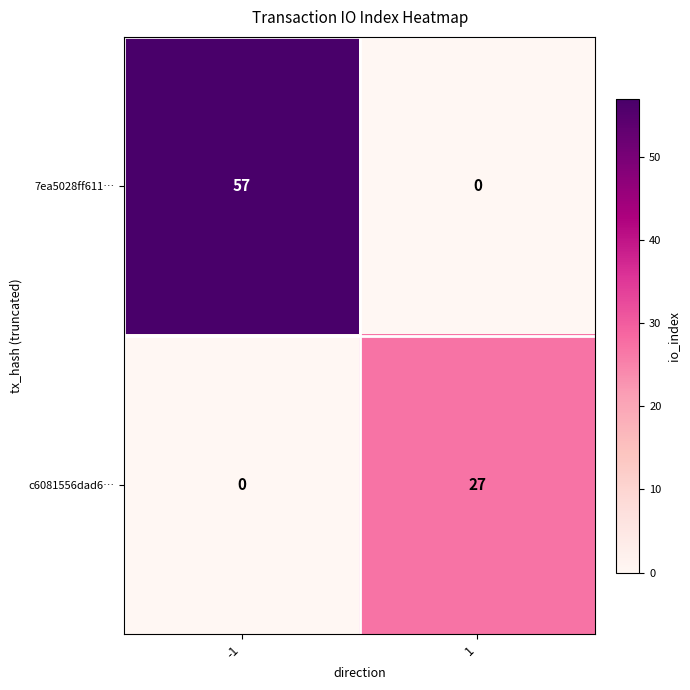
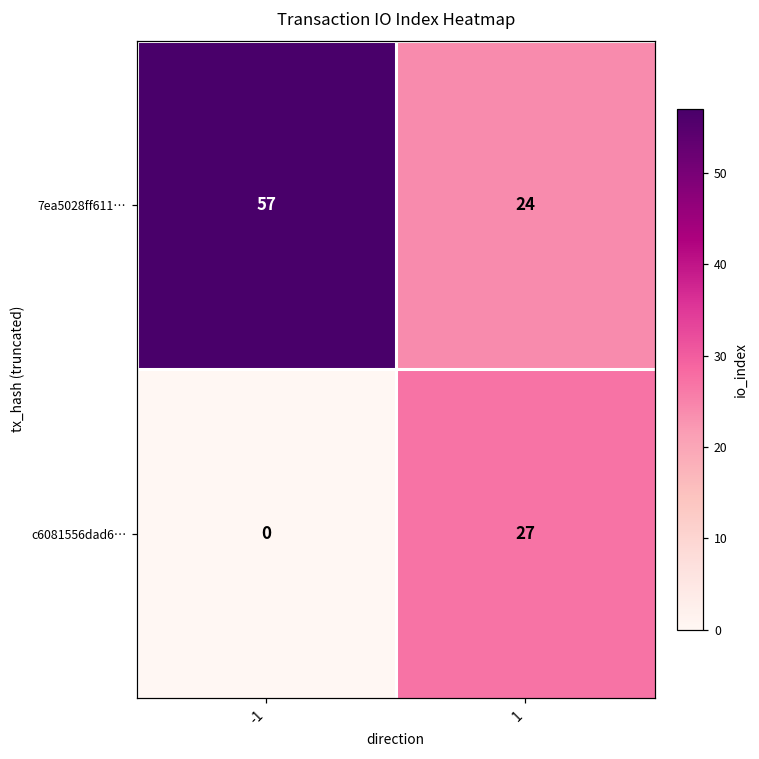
7ea5028ff611…, 1: 0 -> 24
